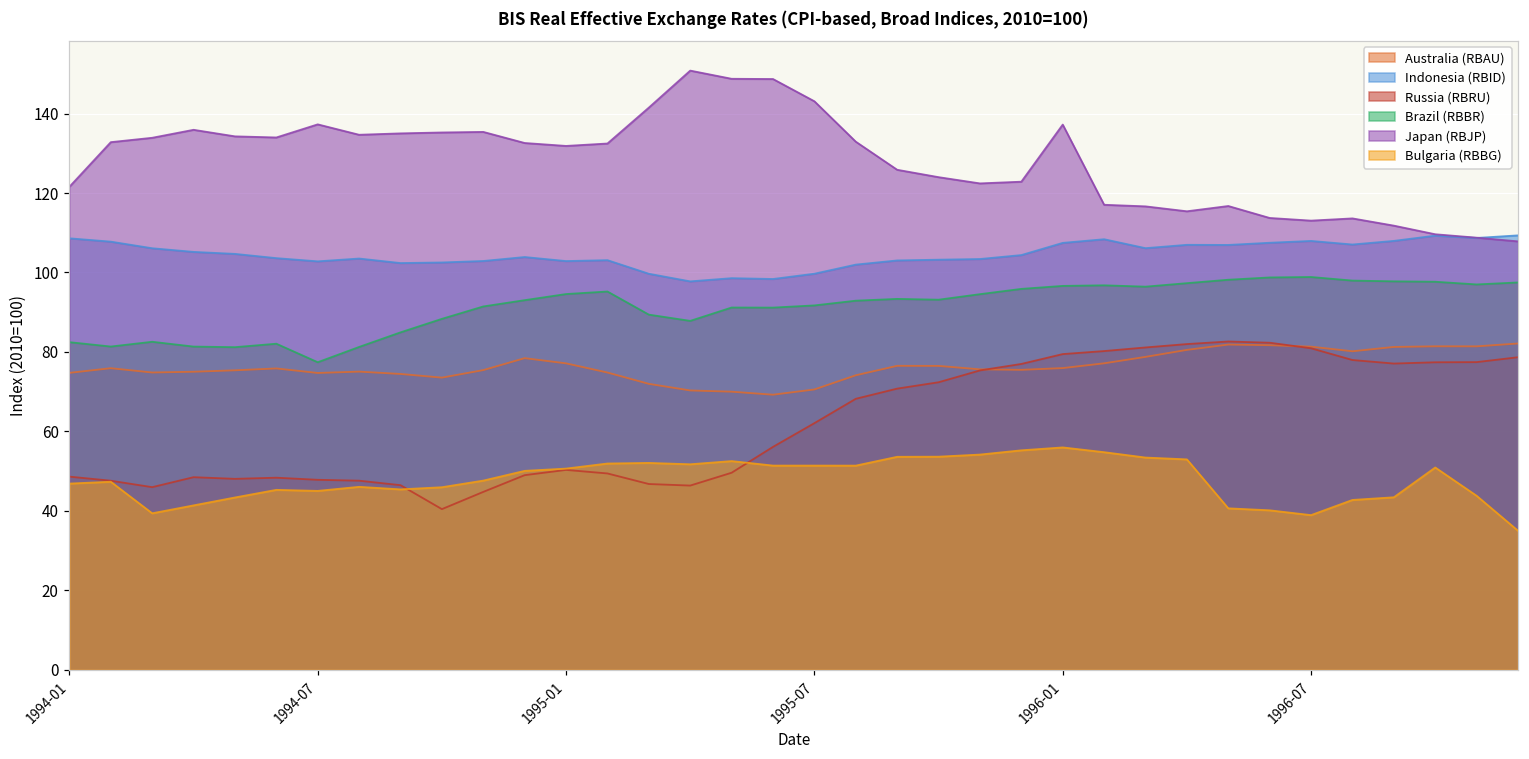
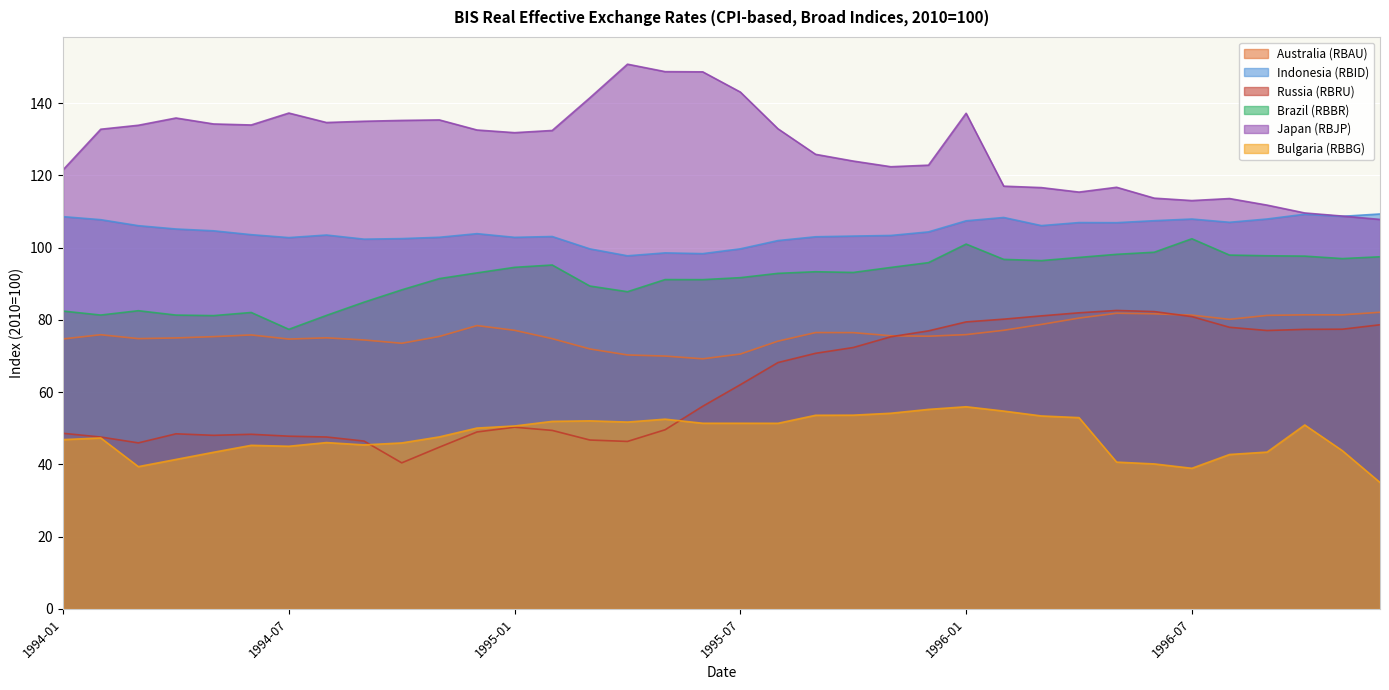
Brazil (RBBR), 1996-01: 97 -> 101
Brazil (RBBR), 1996-07: 99 -> 102
